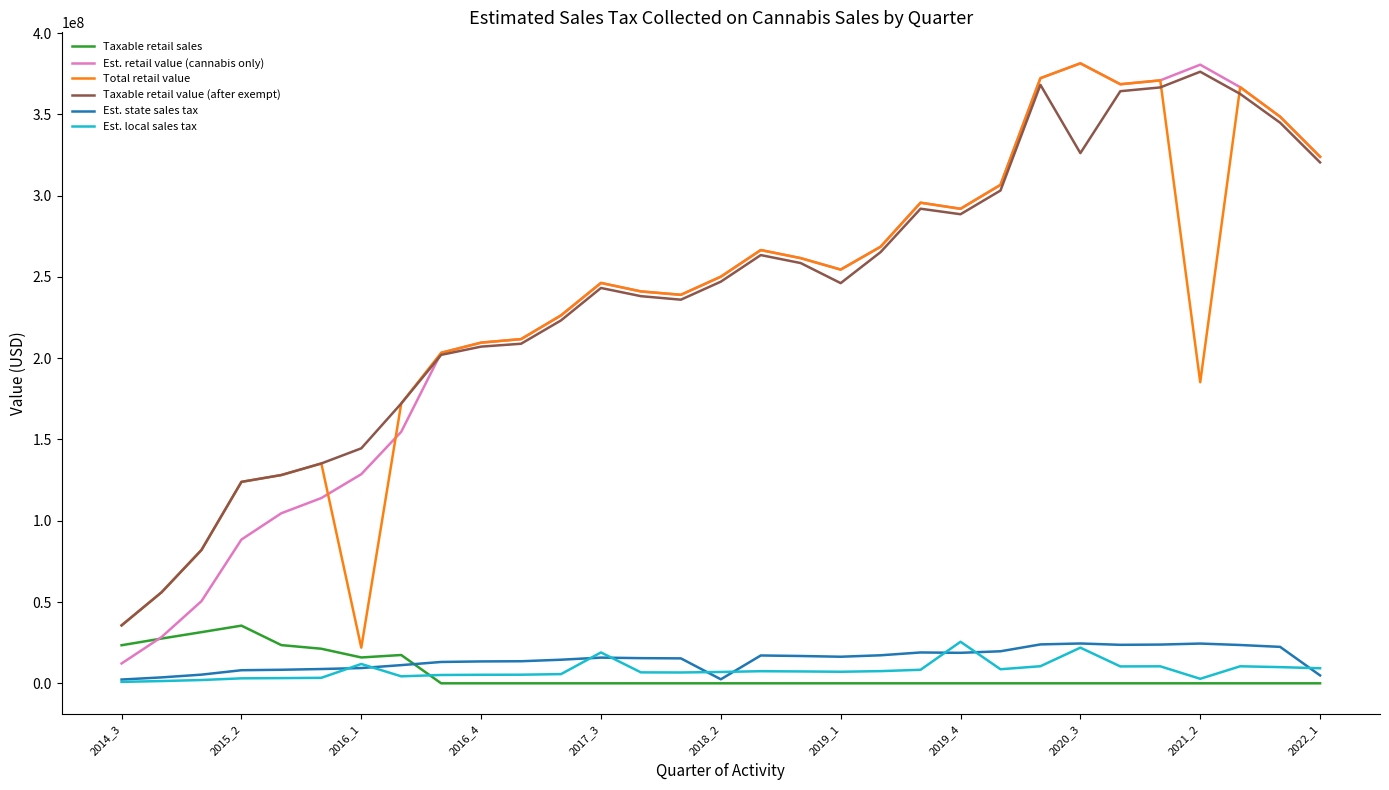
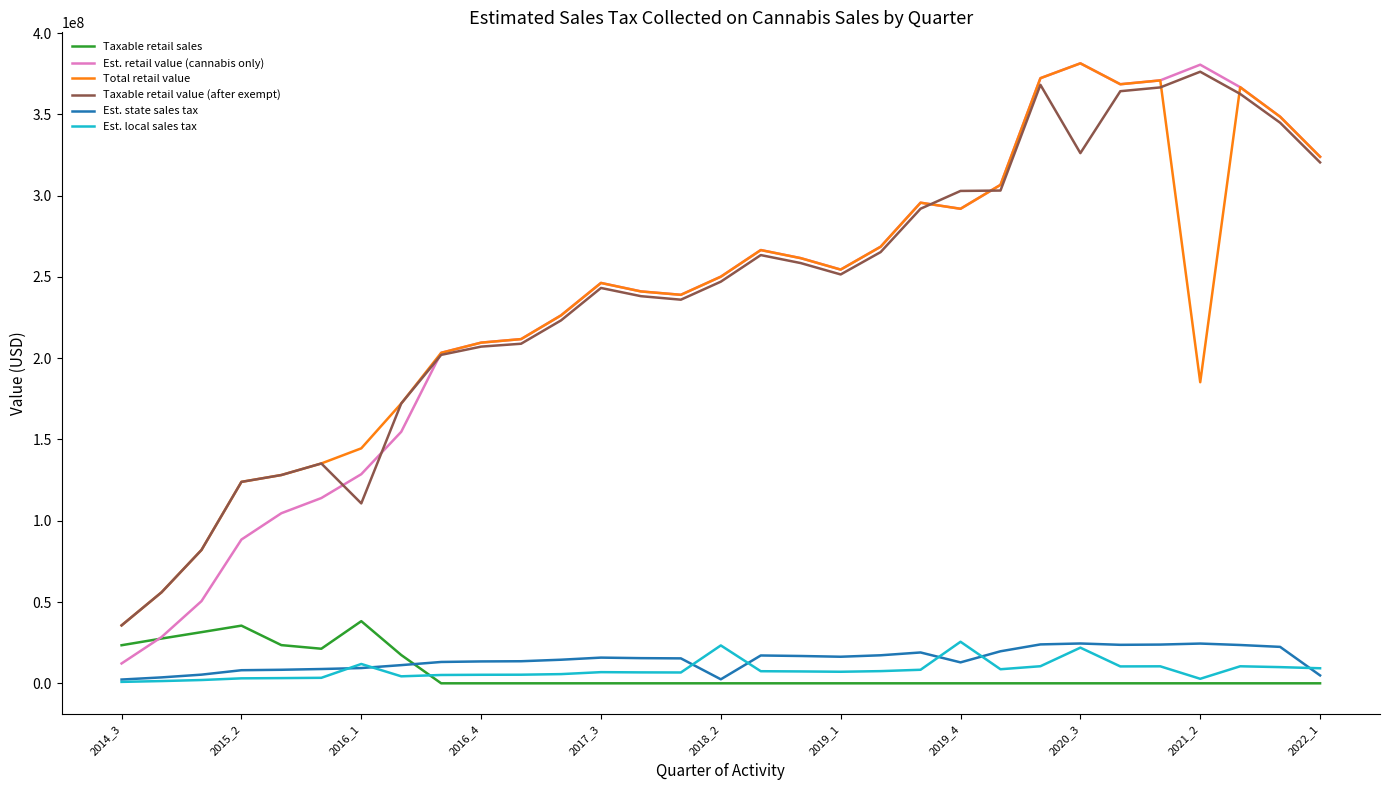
Taxable retail sales, 2016_1: 16000000 -> 38000000
Total retail value, 2016_1: 22000000 -> 145000000
Taxable retail value (after exempt), 2016_1: 145000000 -> 111000000
Est. local sales tax, 2017_3: 19000000 -> 7000000
Est. local sales tax, 2018_2: 7000000 -> 23000000
Taxable retail value (after exempt), 2019_1: 246000000 -> 252000000
Taxable retail value (after exempt), 2019_4: 289000000 -> 303000000
Est. state sales tax, 2019_4: 19000000 -> 13000000
